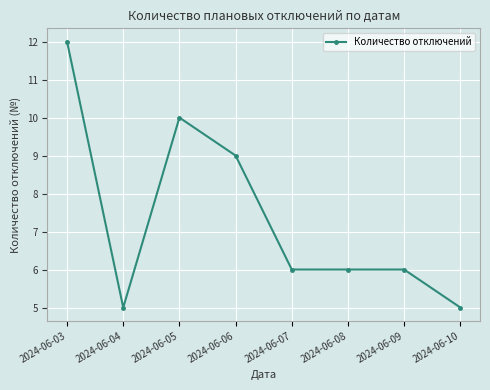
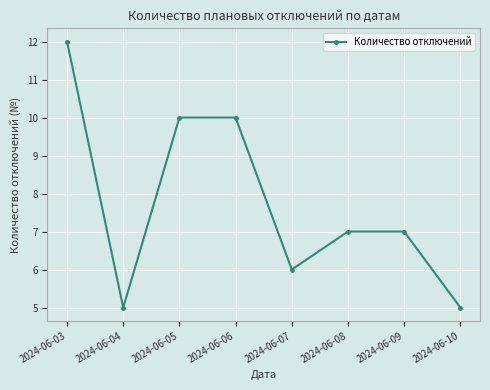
2024-06-06: 9 -> 10
2024-06-08: 6 -> 7
2024-06-09: 6 -> 7
